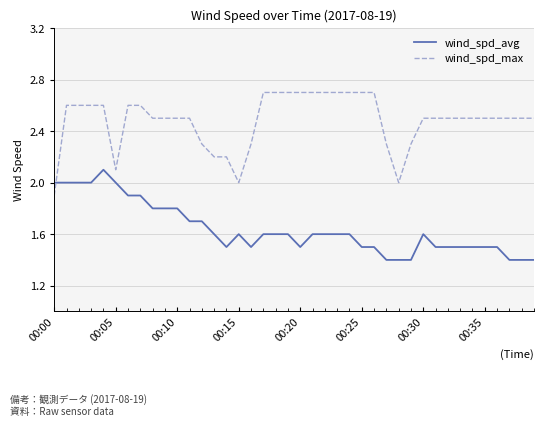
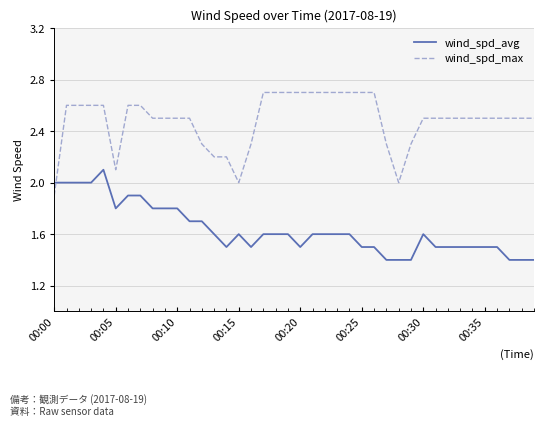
wind_spd_avg, 00:05: 2.0 -> 1.8
